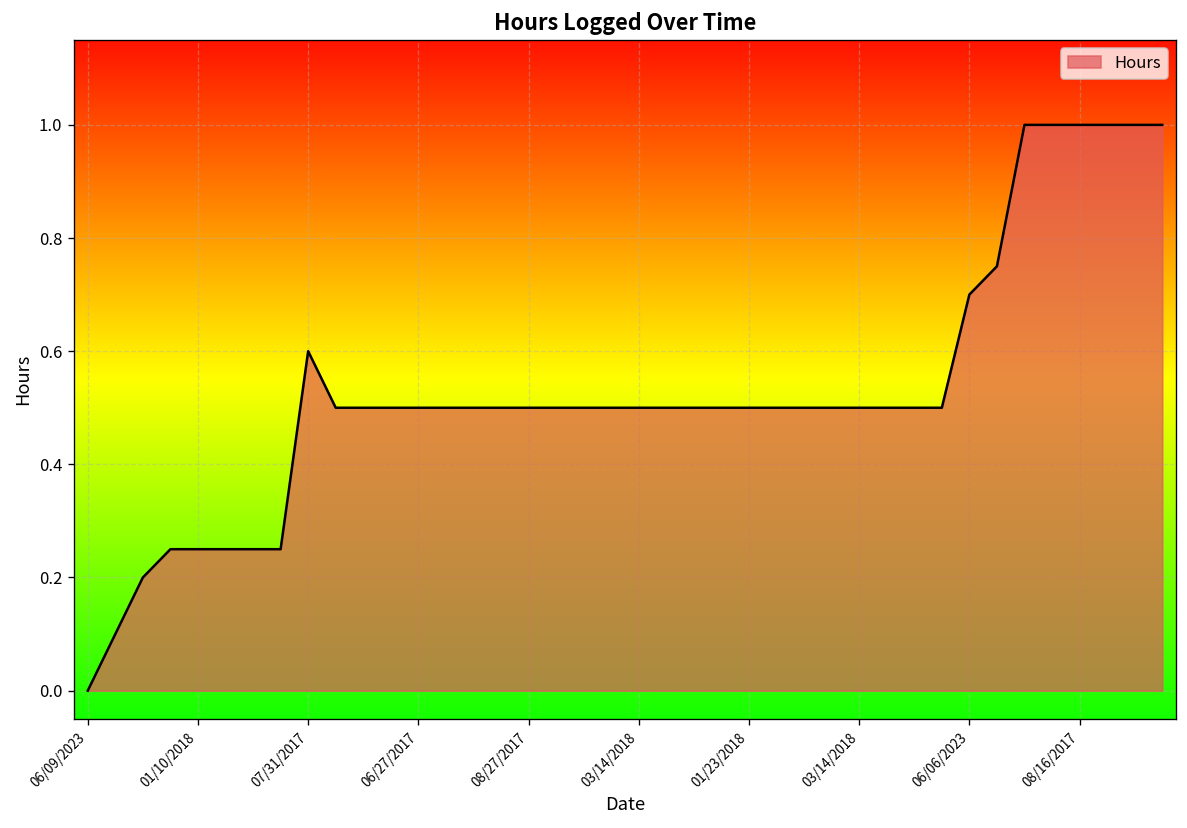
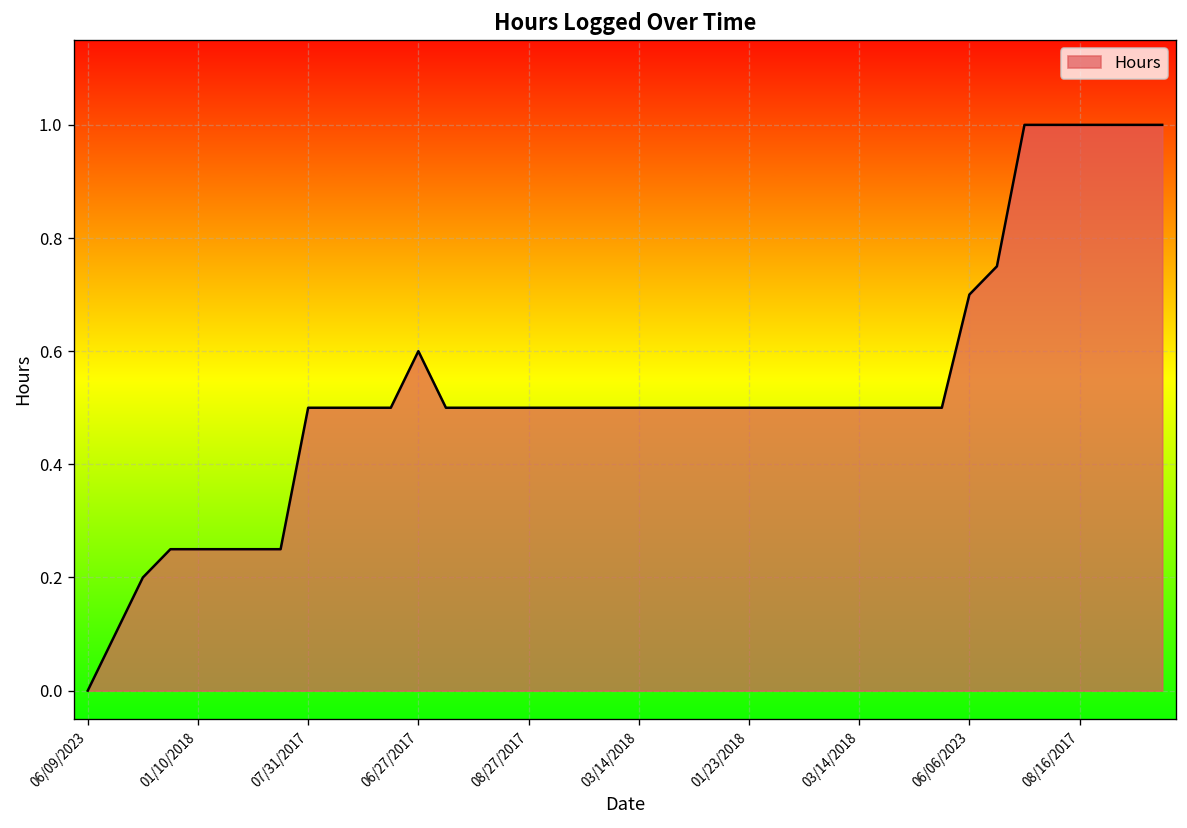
07/31/2017: 0.6 -> 0.5
06/27/2017: 0.5 -> 0.6
